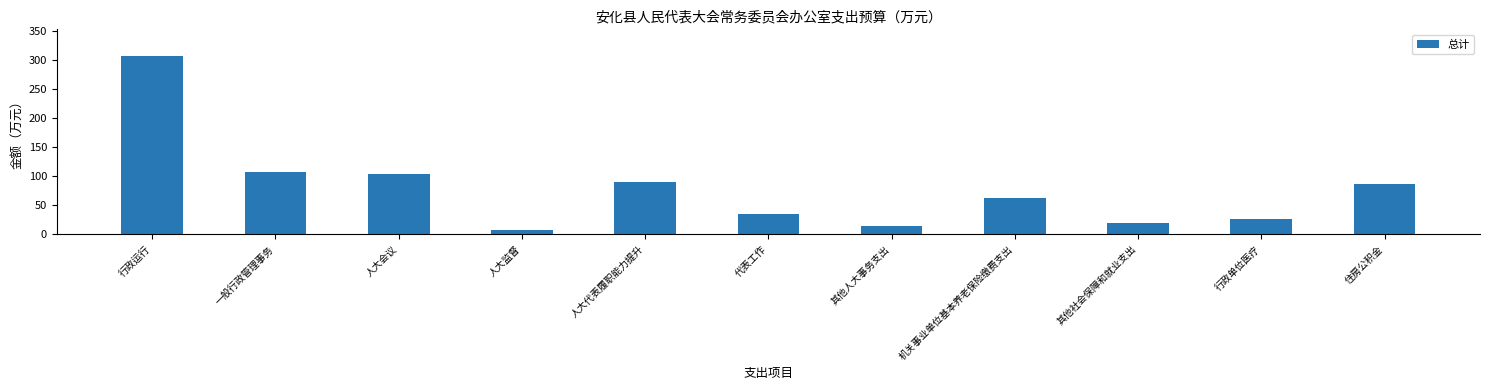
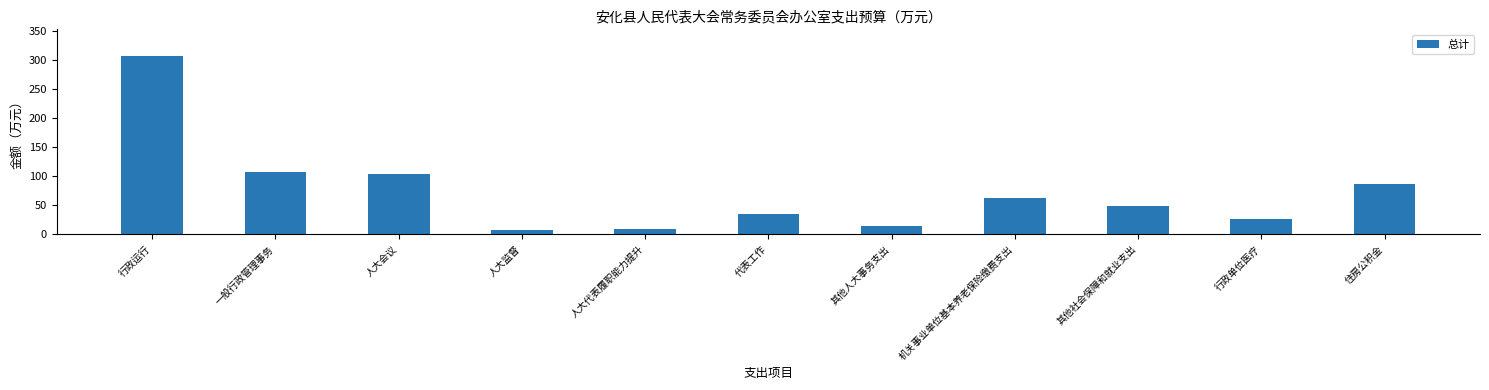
人大代表履职能力提升: 90 -> 10
其他社会保障和就业支出: 20 -> 50
